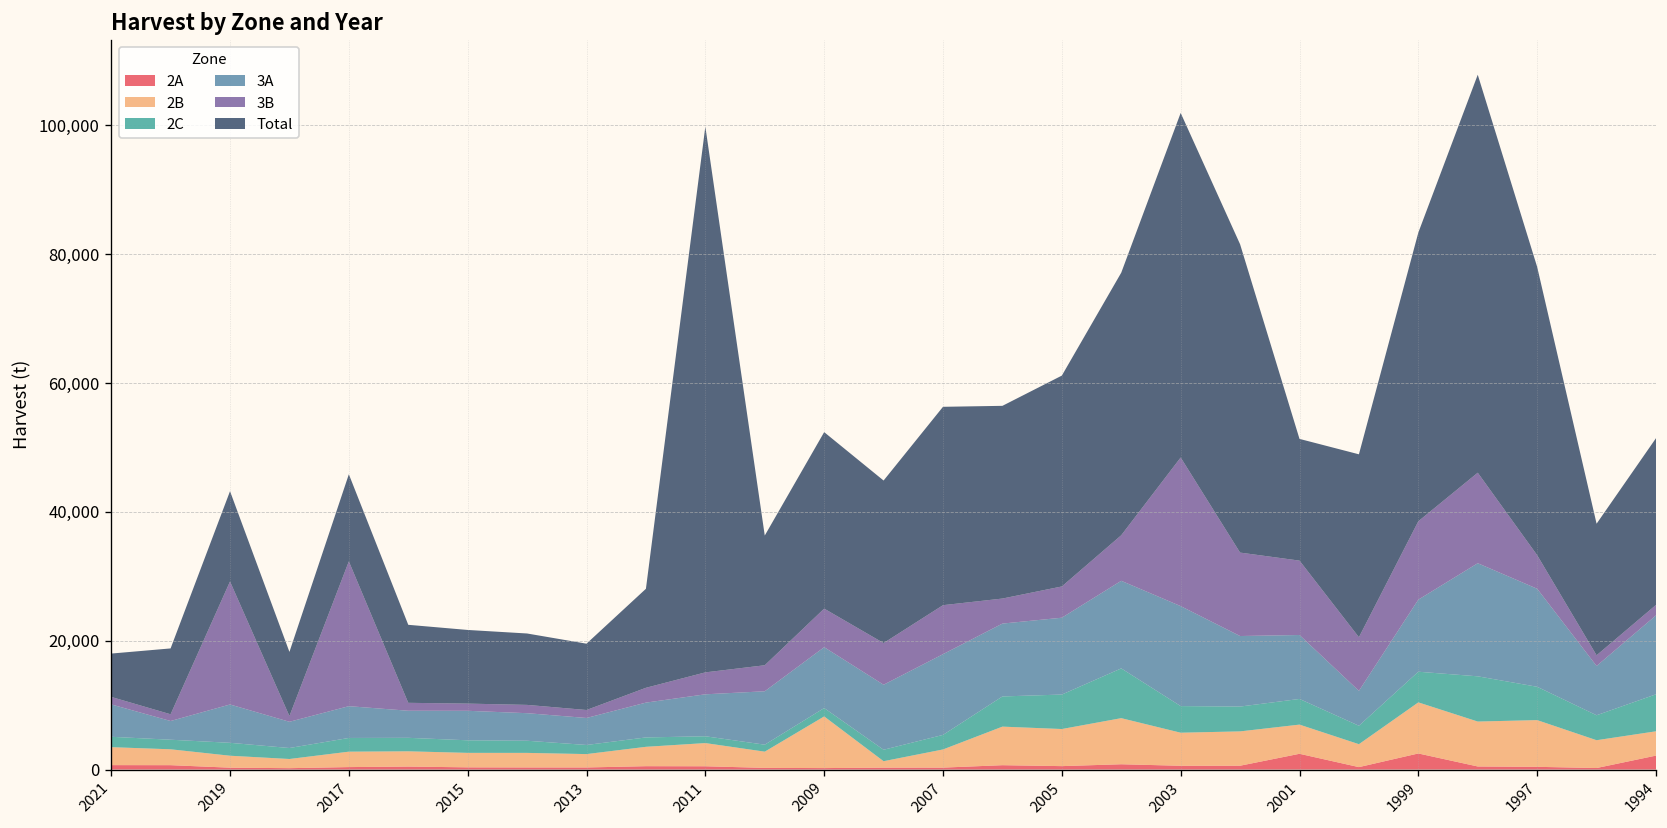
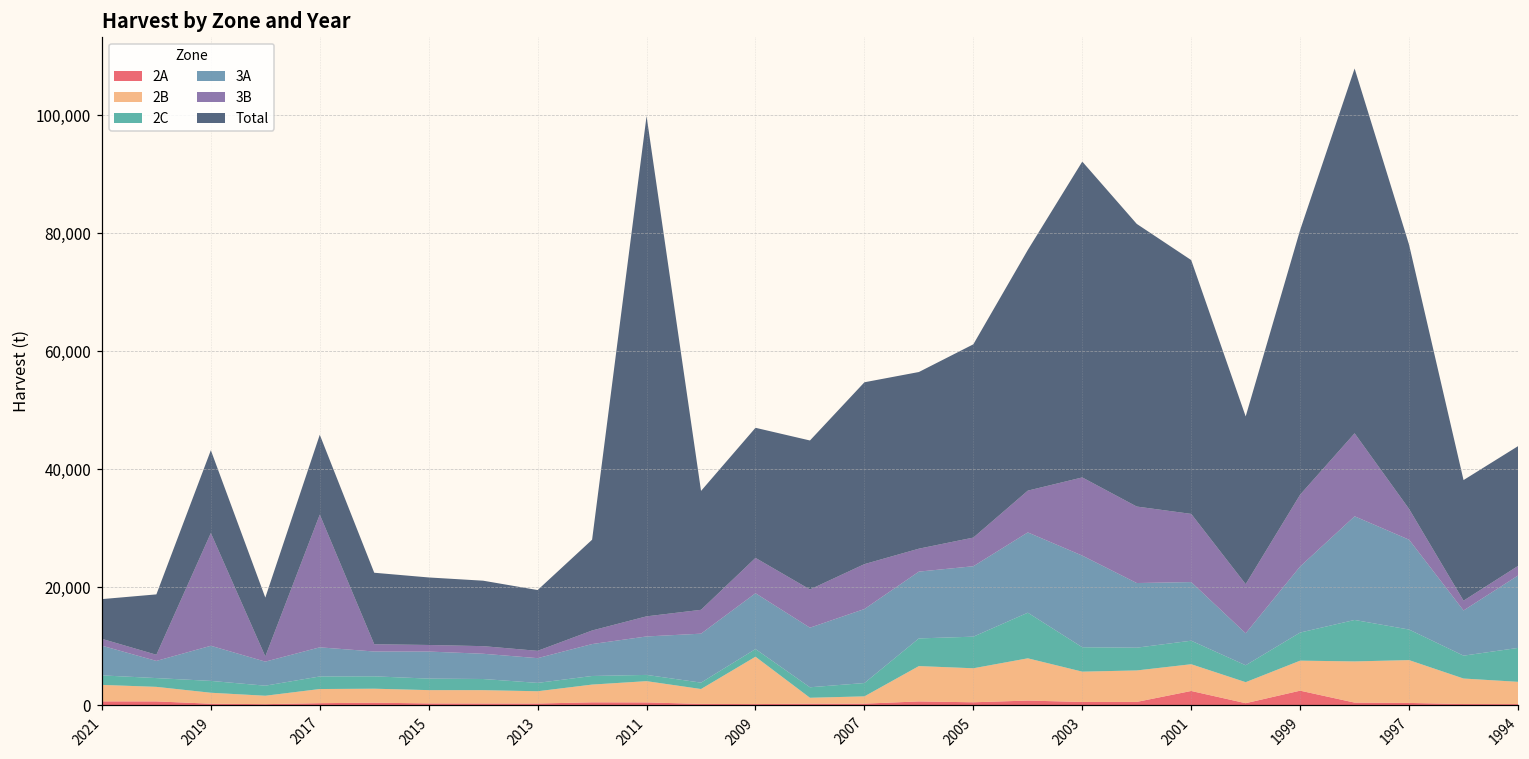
Total, 2009: 27,000 -> 22,000
2B, 2007: 3,000 -> 1,000
3B, 2003: 23,000 -> 13,000
Total, 2001: 19,000 -> 43,000
2B, 1999: 8,000 -> 5,000
2A, 1994: 2,000 -> 0
Total, 1994: 26,000 -> 20,000
